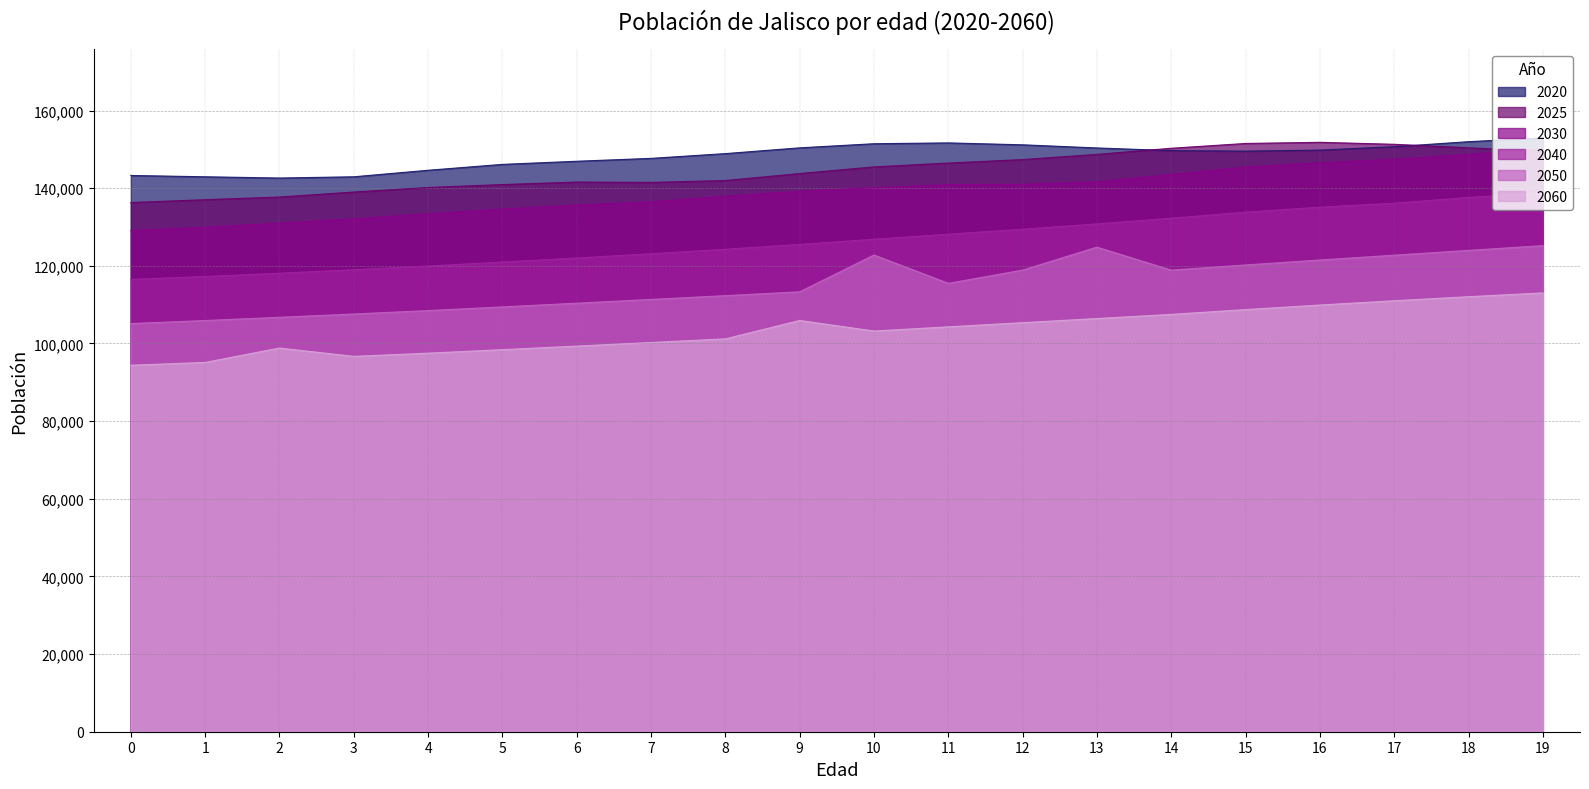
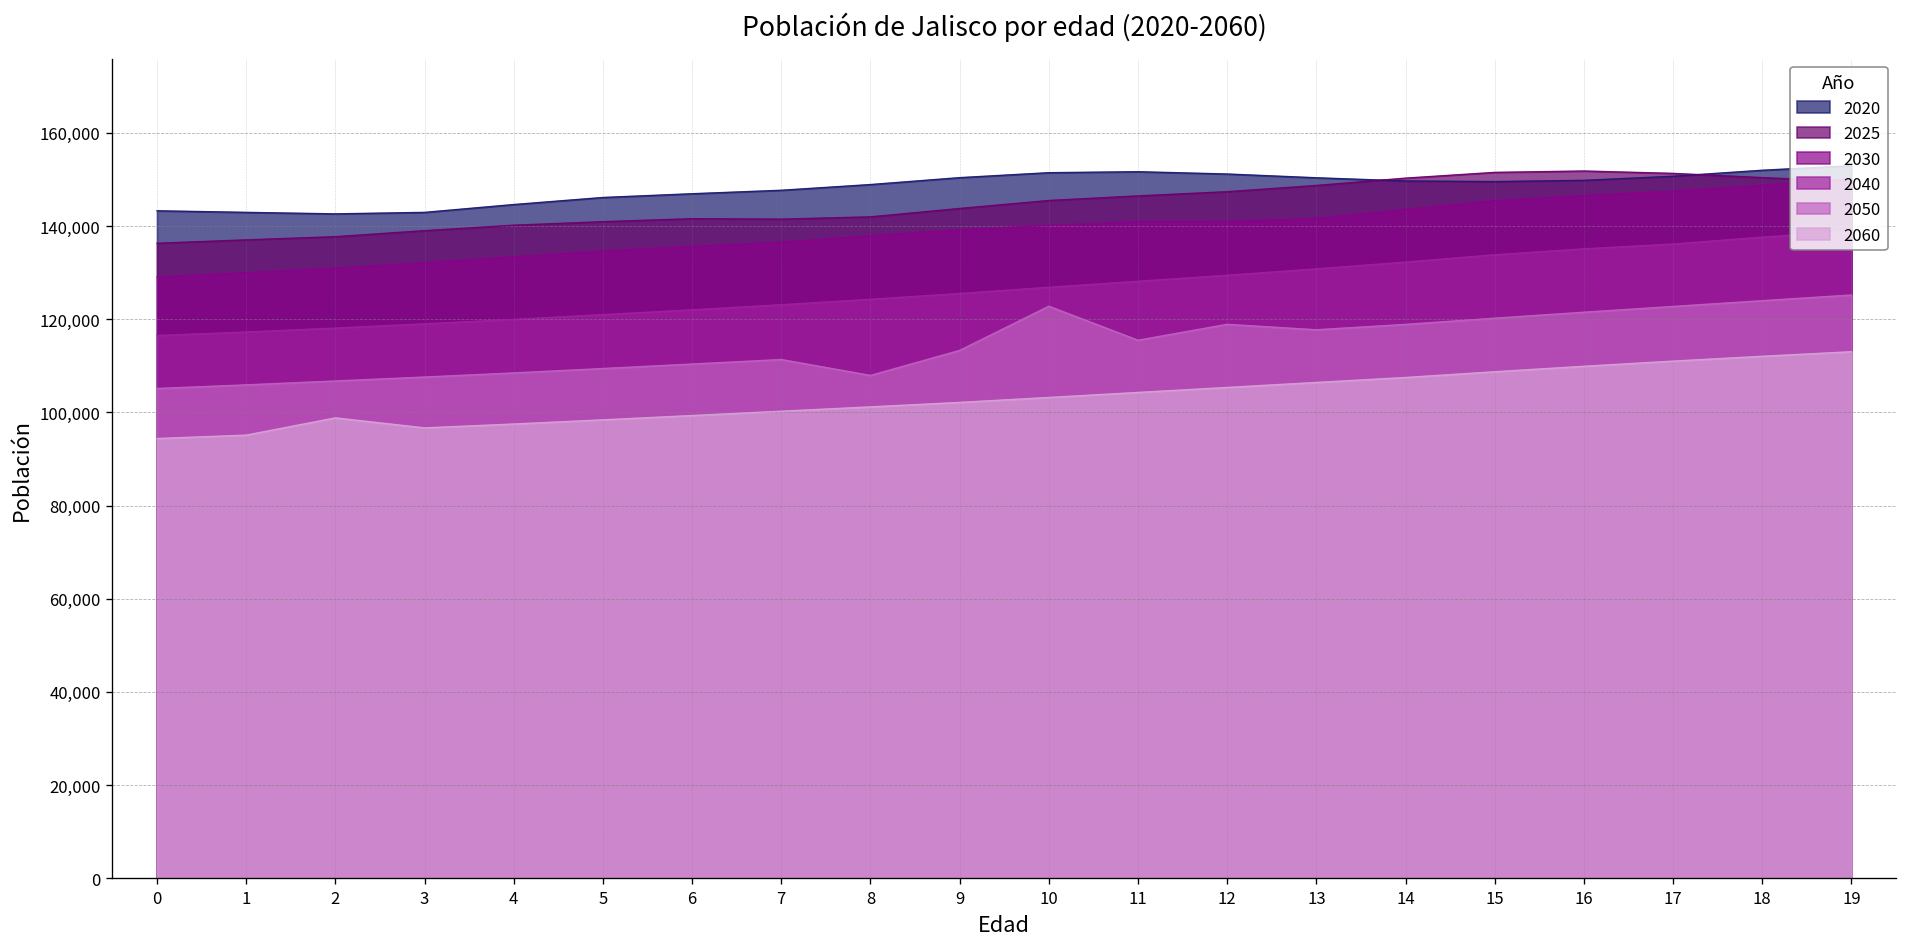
2050, 8: 112,000 -> 108,000
2060, 9: 106,000 -> 102,000
2050, 13: 125,000 -> 118,000
